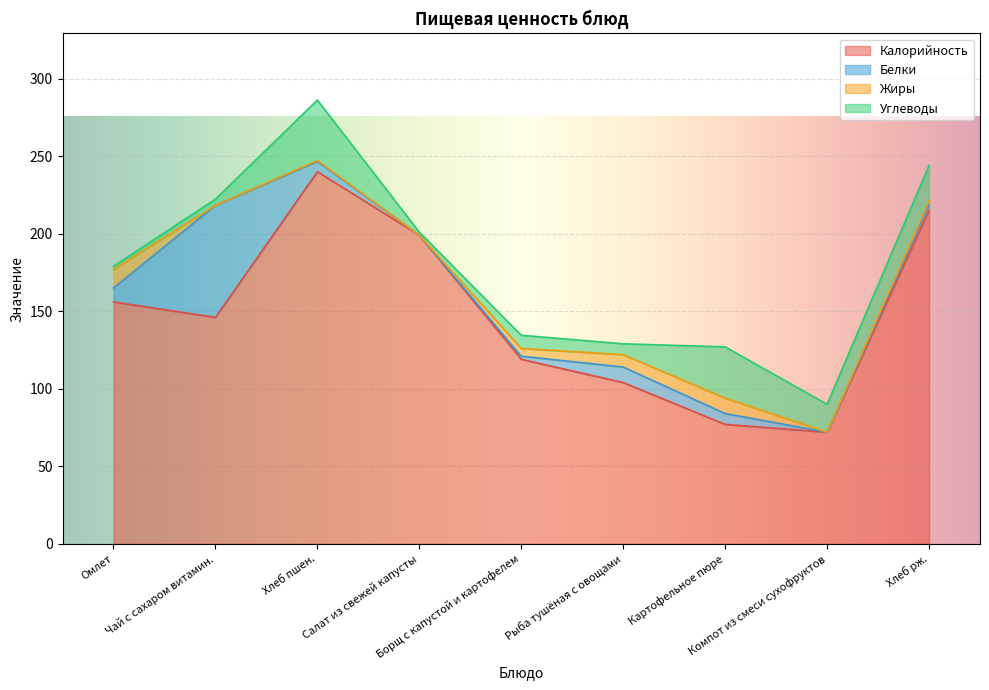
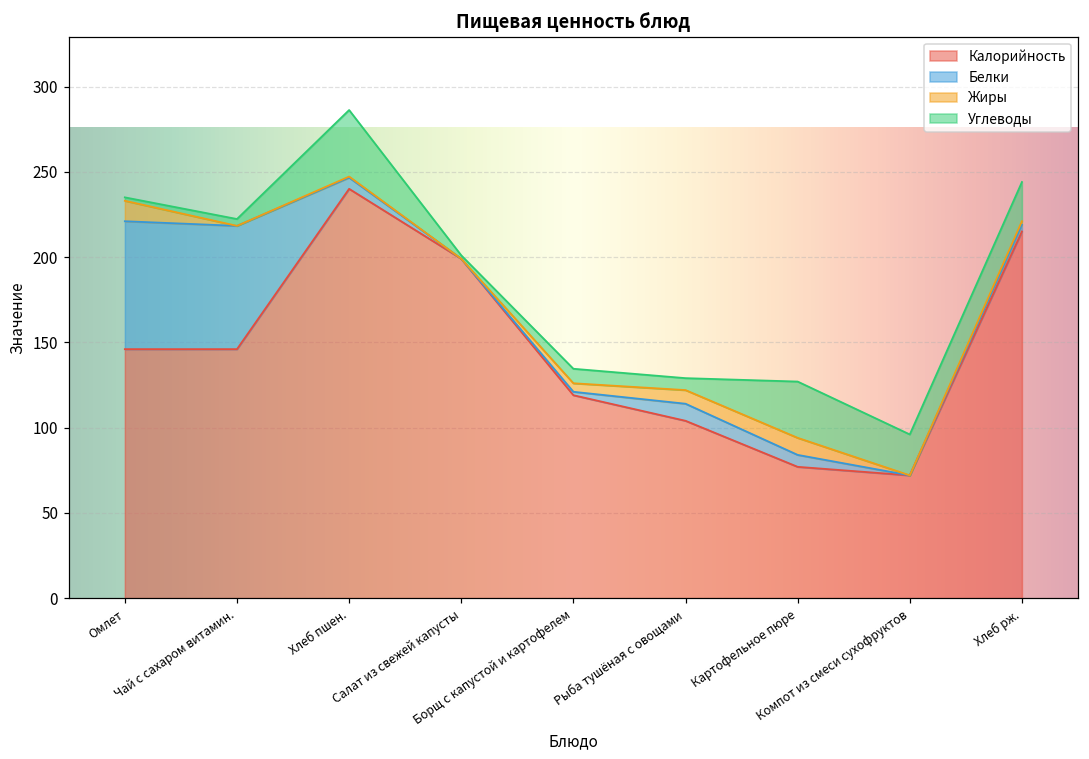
Калорийность, Омлет: 156 -> 146
Белки, Омлет: 9 -> 75
Углеводы, Компот из смеси сухофруктов: 18 -> 24
